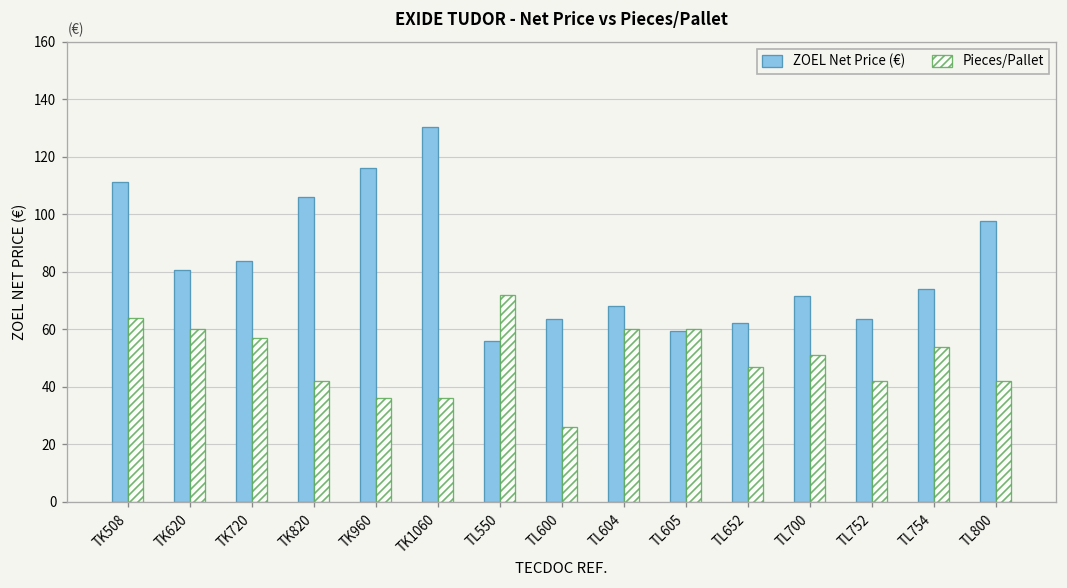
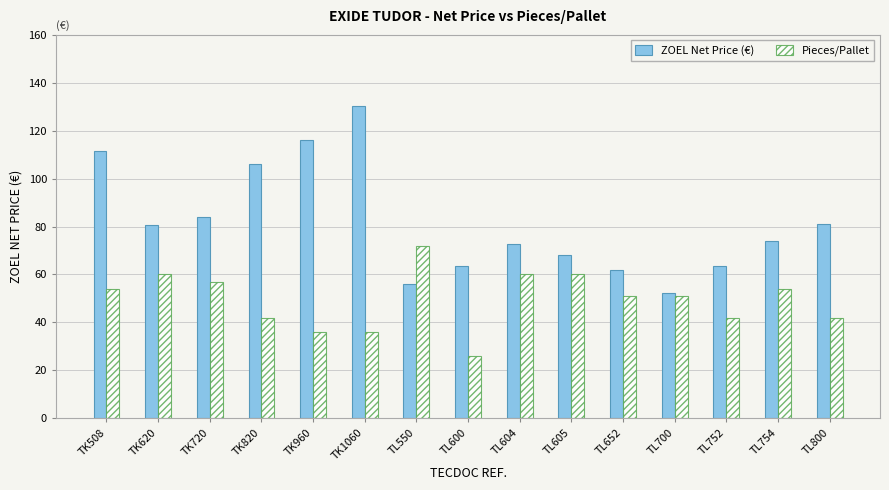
Pieces/Pallet, TK508: 64 -> 54
ZOEL Net Price (€), TL604: 68 -> 73
ZOEL Net Price (€), TL605: 59 -> 68
Pieces/Pallet, TL652: 47 -> 51
ZOEL Net Price (€), TL700: 72 -> 52
ZOEL Net Price (€), TL800: 98 -> 81
